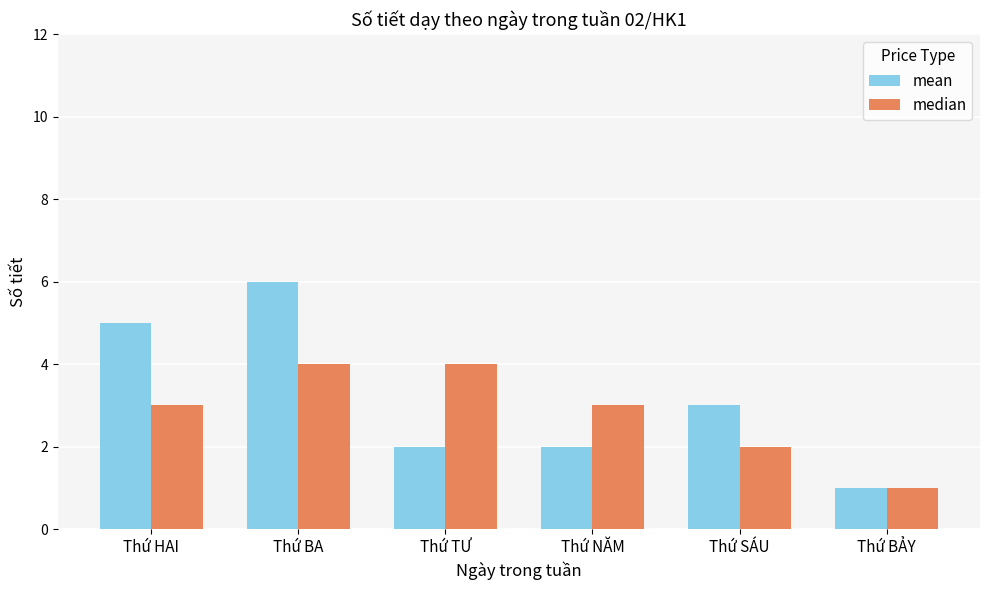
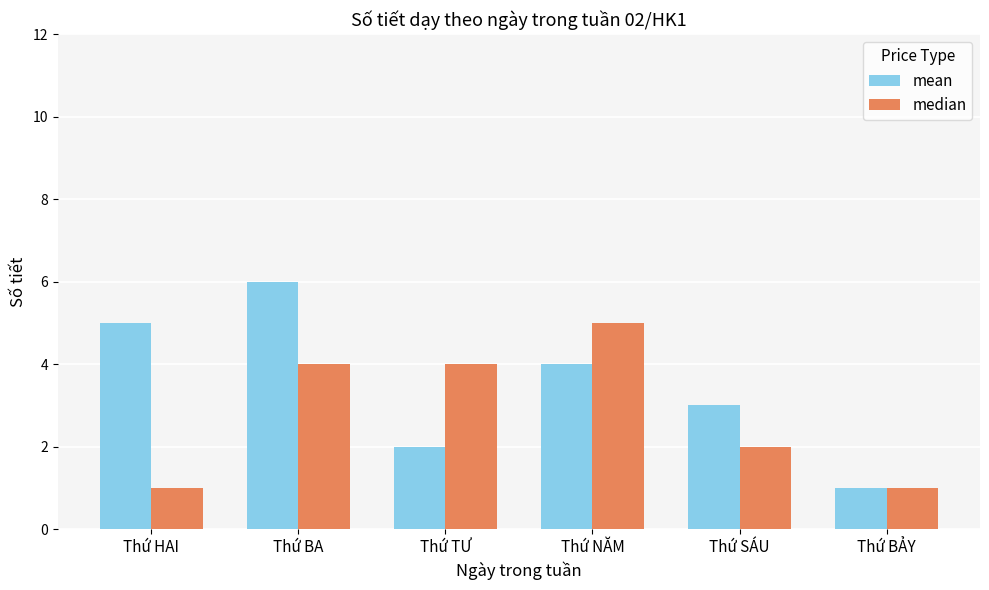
median, Thứ HAI: 3 -> 1
mean, Thứ NĂM: 2 -> 4
median, Thứ NĂM: 3 -> 5
